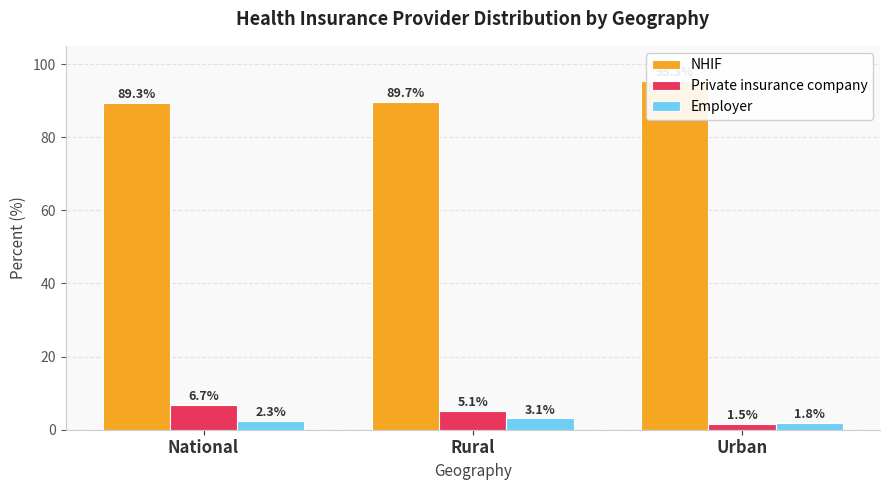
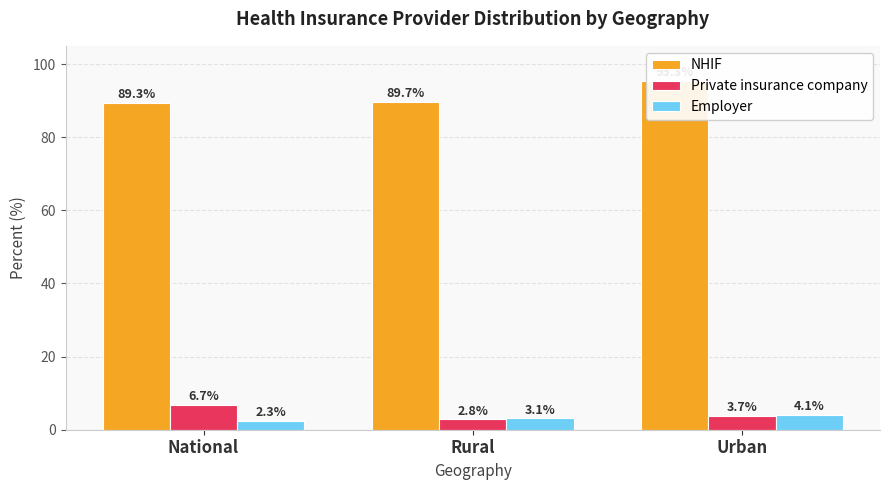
Private insurance company, Rural: 5.1% -> 2.8%
Private insurance company, Urban: 1.5% -> 3.7%
Employer, Urban: 1.8% -> 4.1%
